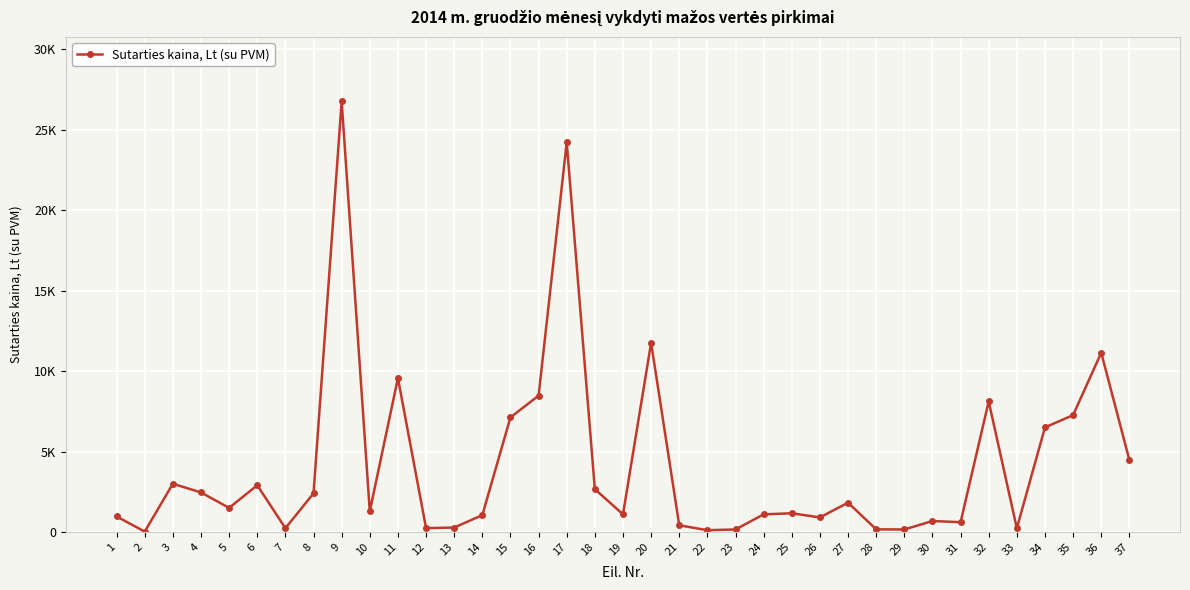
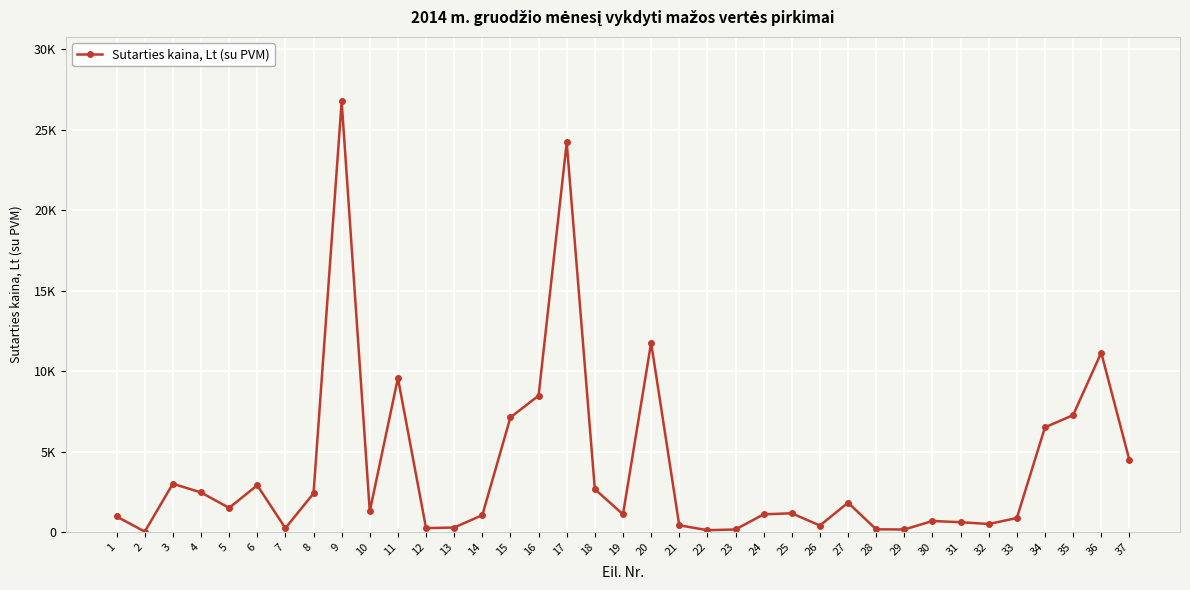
26: 900 -> 400
32: 8100 -> 500
33: 200 -> 900
